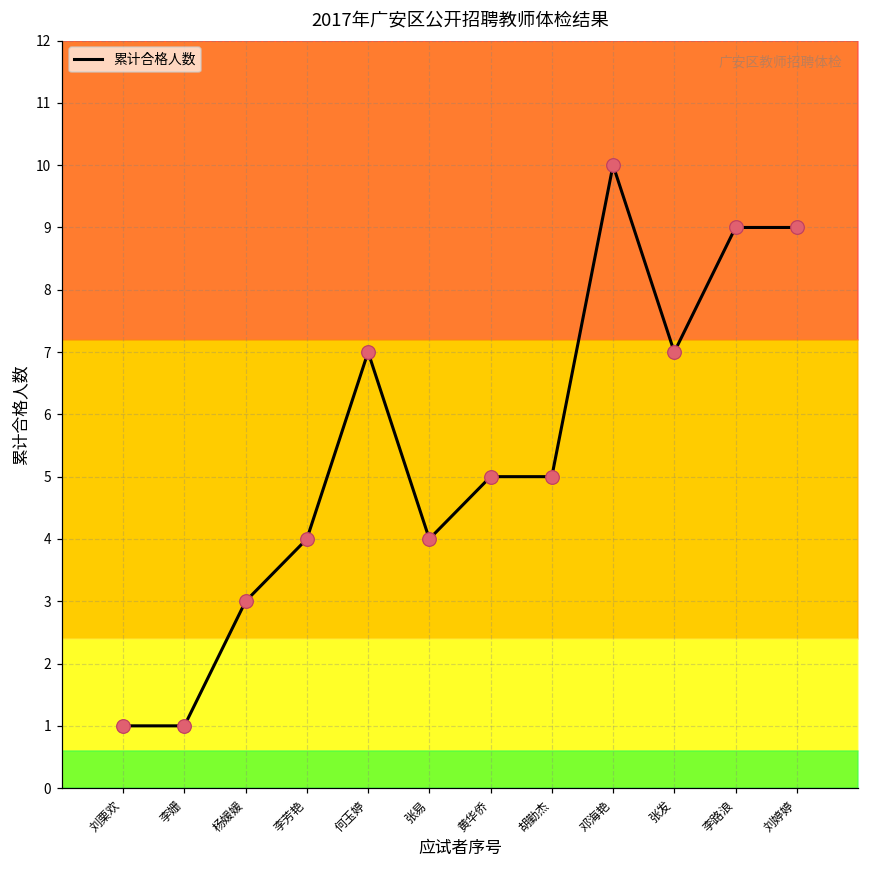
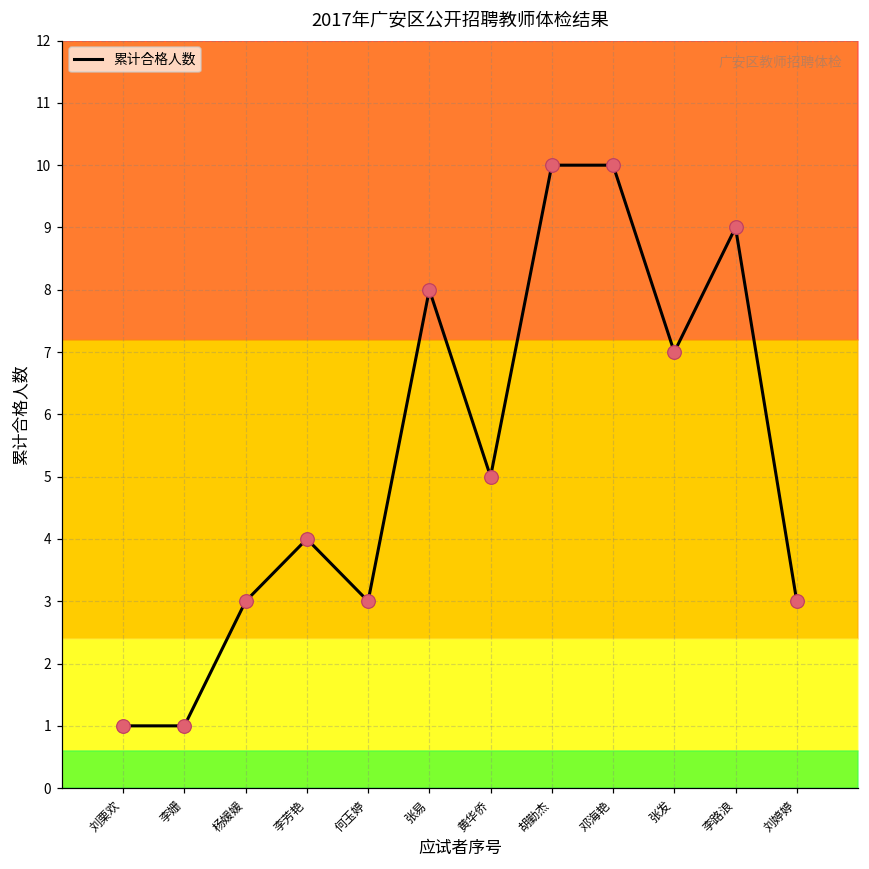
累计合格人数, 何玉婷: 7 -> 3
累计合格人数, 张易: 4 -> 8
累计合格人数, 胡勤杰: 5 -> 10
累计合格人数, 刘婷婷: 9 -> 3
